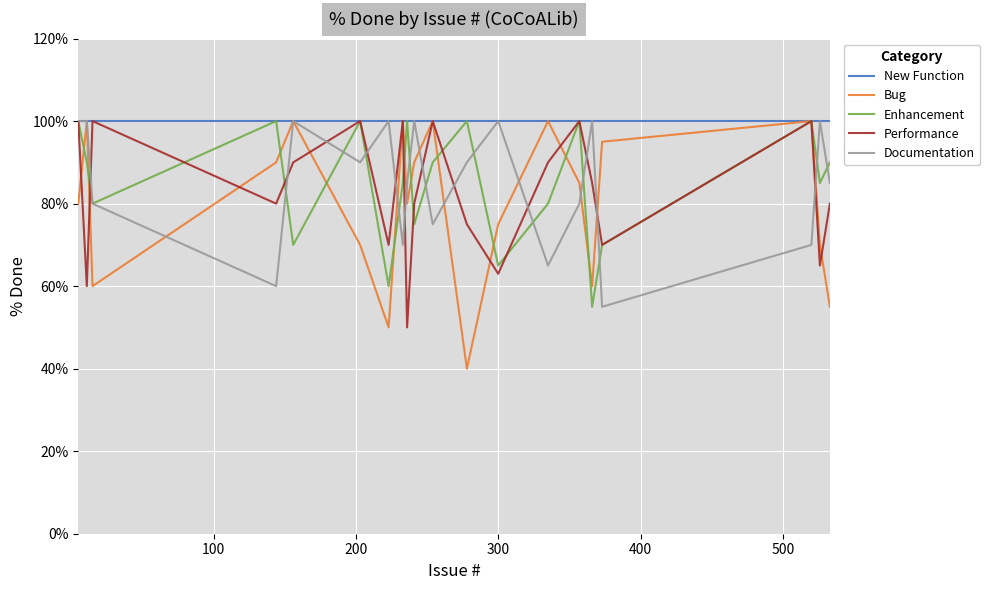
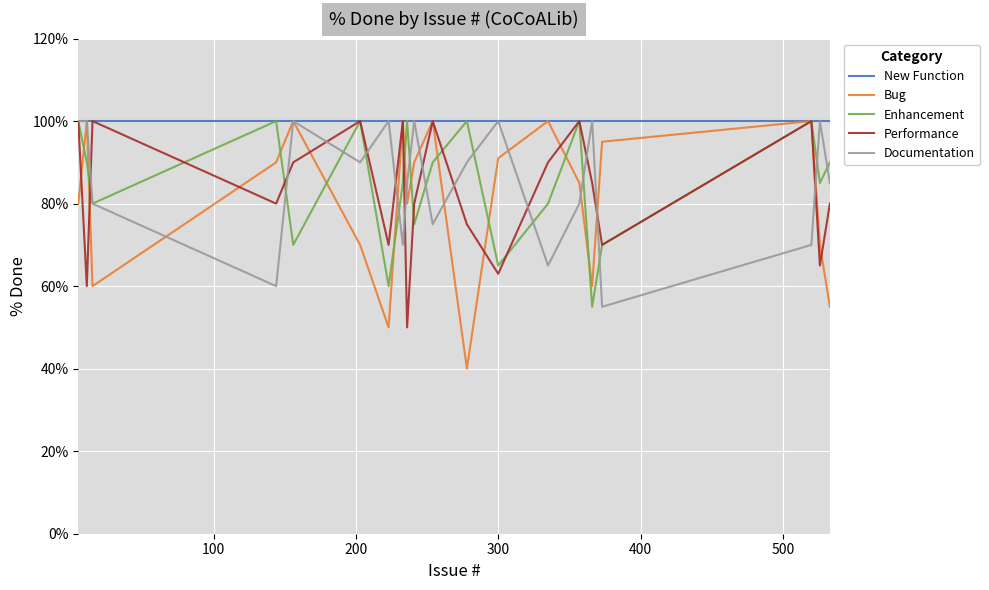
Bug, 300: 75% -> 91%
